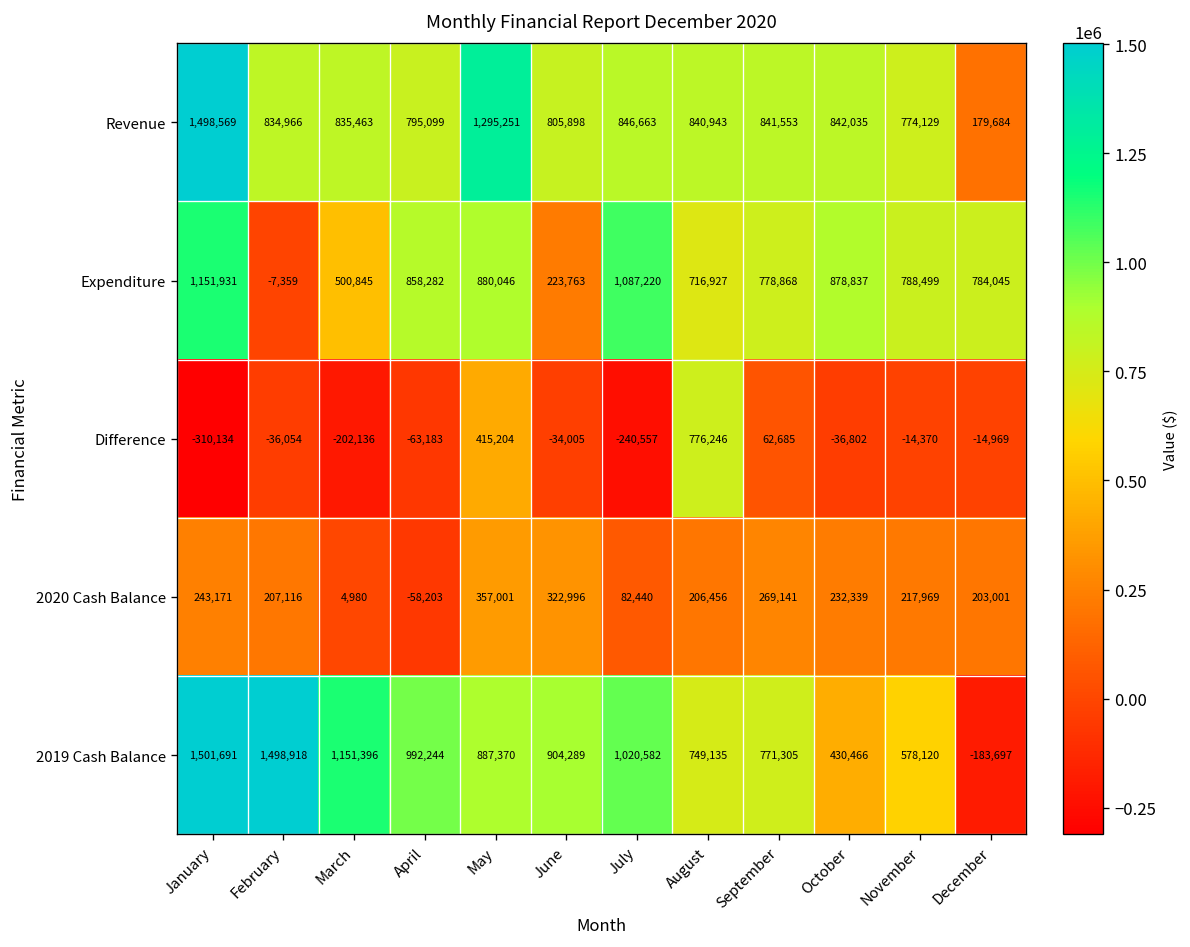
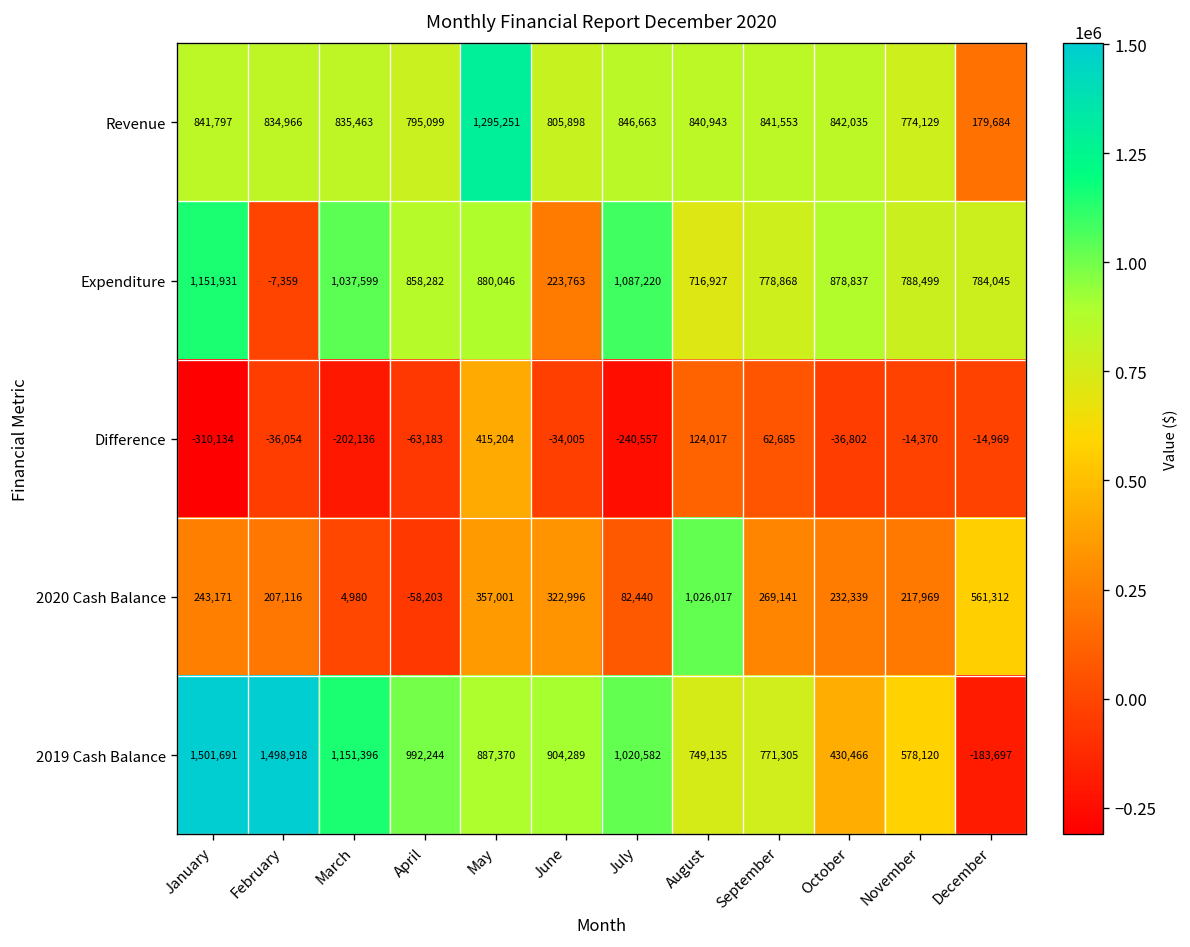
Revenue, January: 1,498,569 -> 841,797
Expenditure, March: 500,845 -> 1,037,599
Difference, August: 776,246 -> 124,017
2020 Cash Balance, August: 206,456 -> 1,026,017
2020 Cash Balance, December: 203,001 -> 561,312
